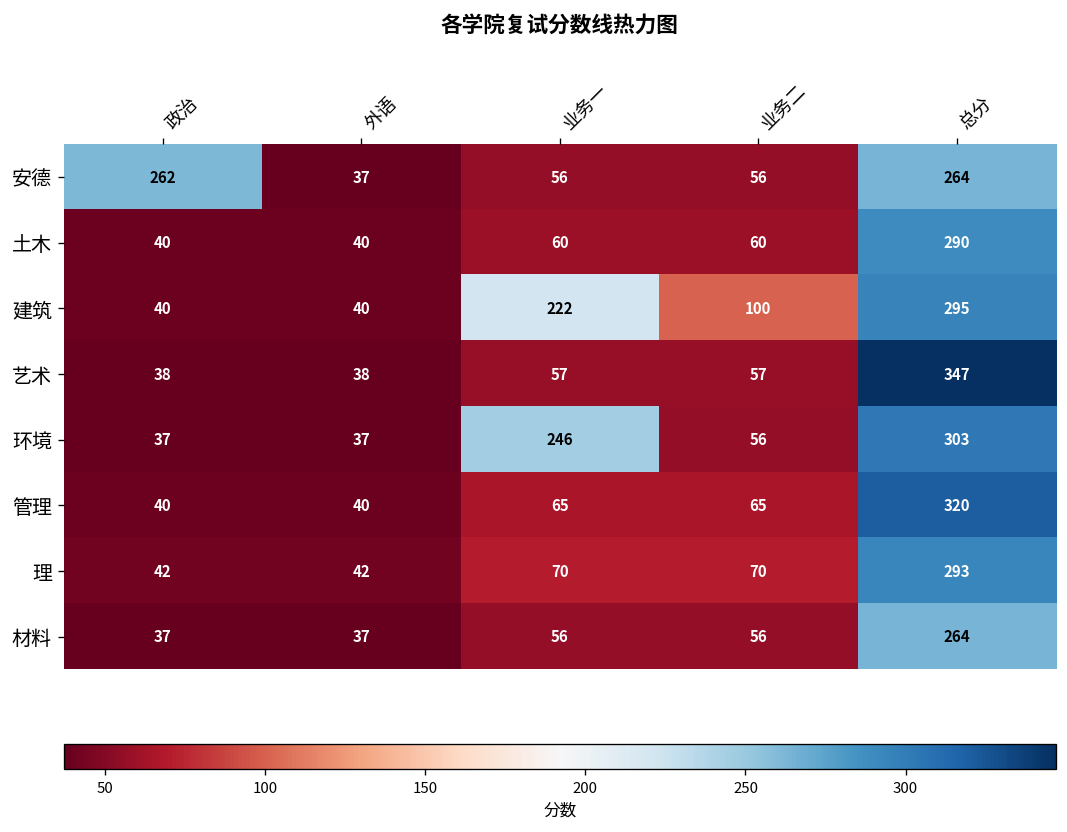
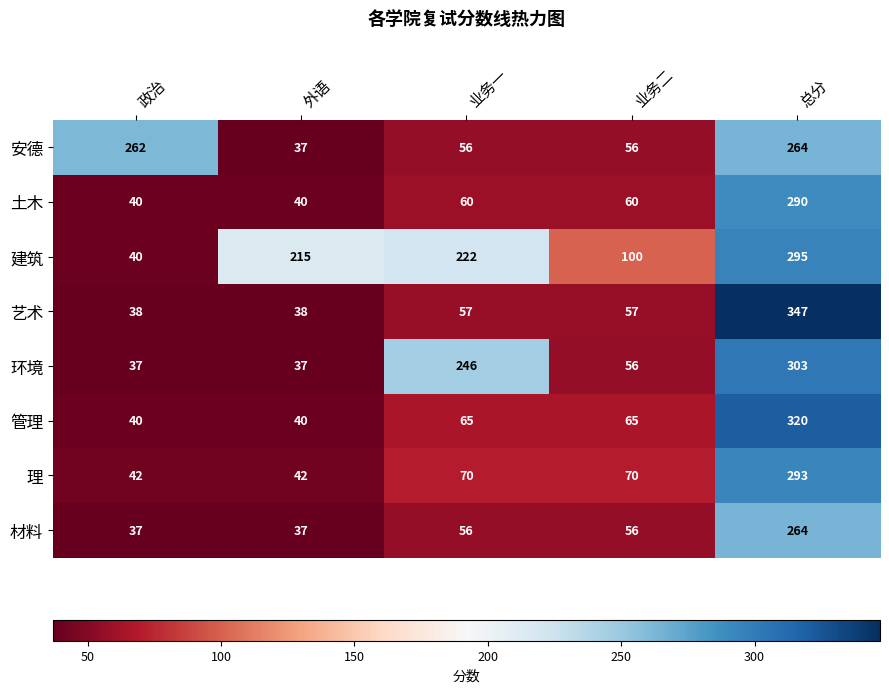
建筑, 外语: 40 -> 215
